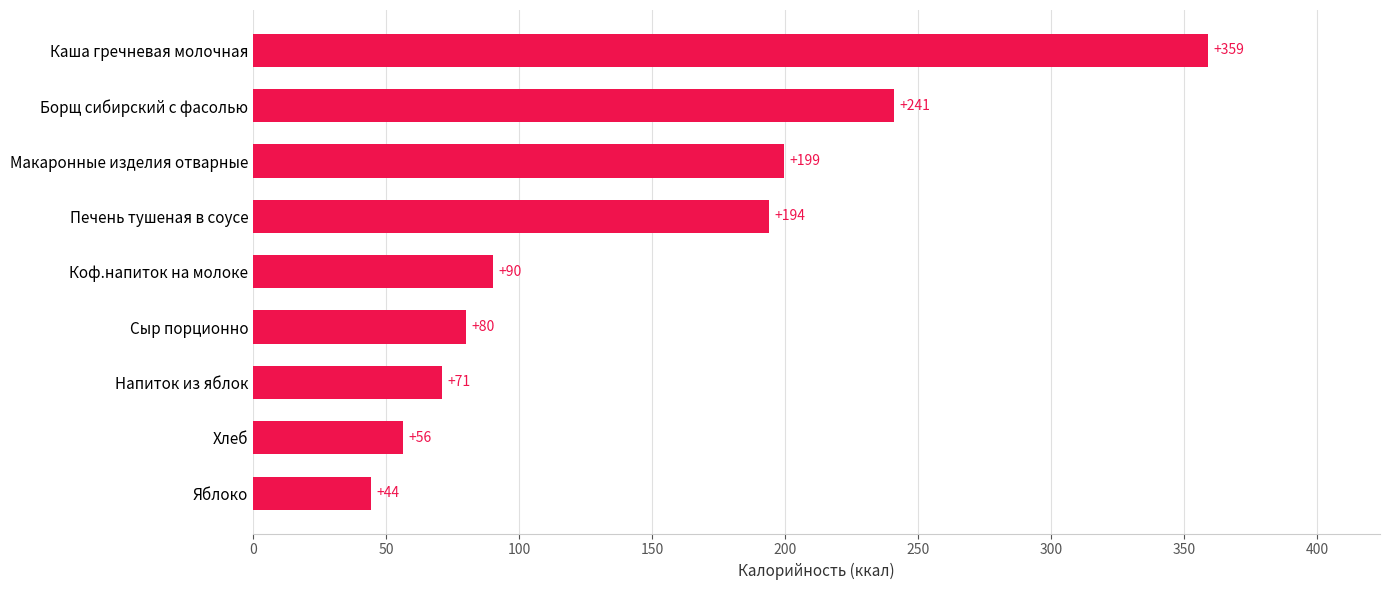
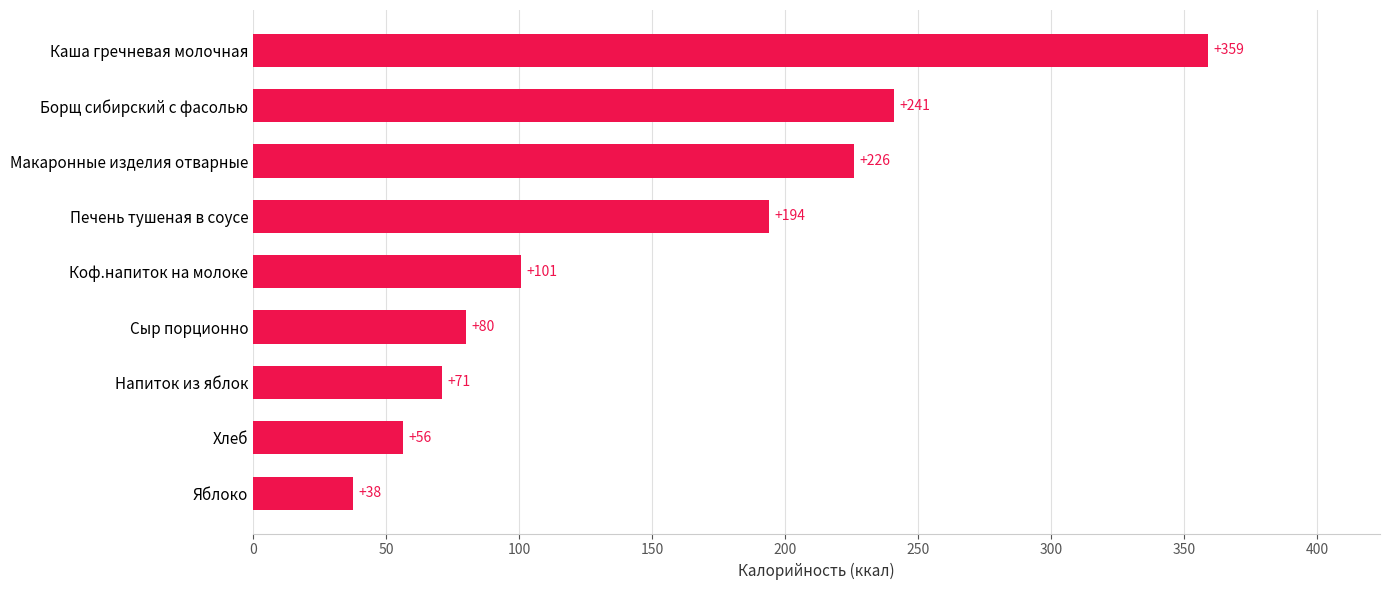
Макаронные изделия отварные: +199 -> +226
Коф.напиток на молоке: +90 -> +101
Яблоко: +44 -> +38
